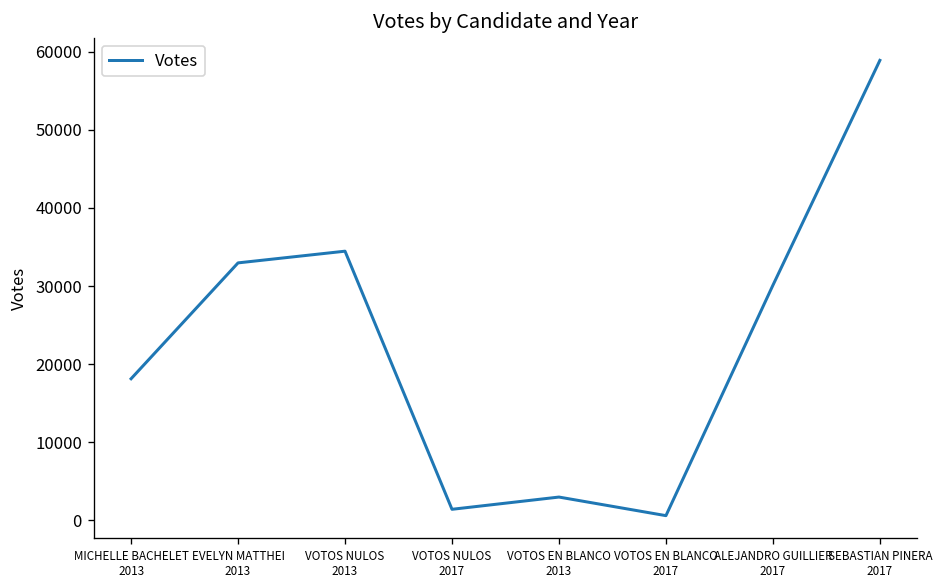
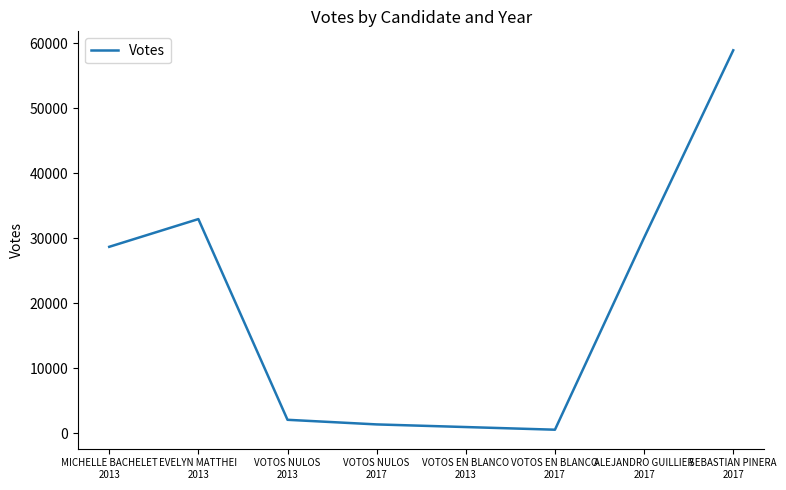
MICHELLE BACHELET 2013: 18000 -> 29000
VOTOS NULOS 2013: 34000 -> 2000
VOTOS EN BLANCO 2013: 3000 -> 1000
